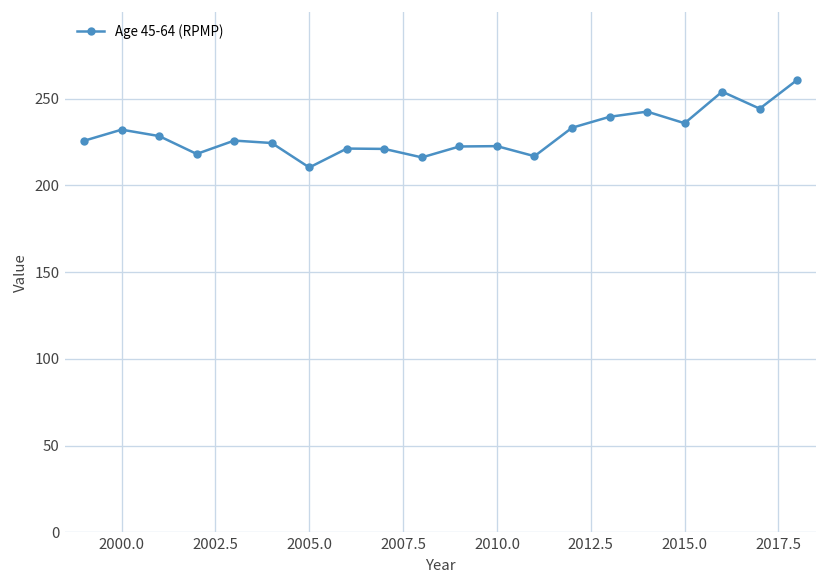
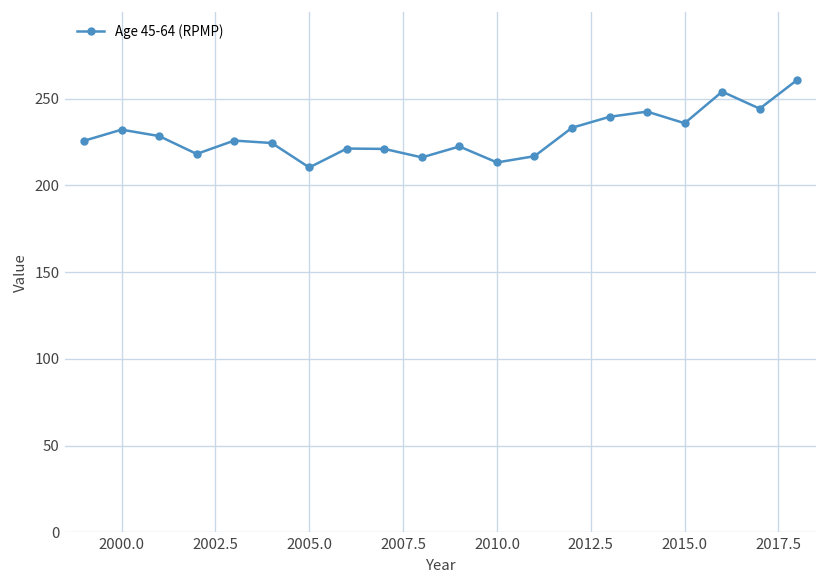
2010.0: 223 -> 213
